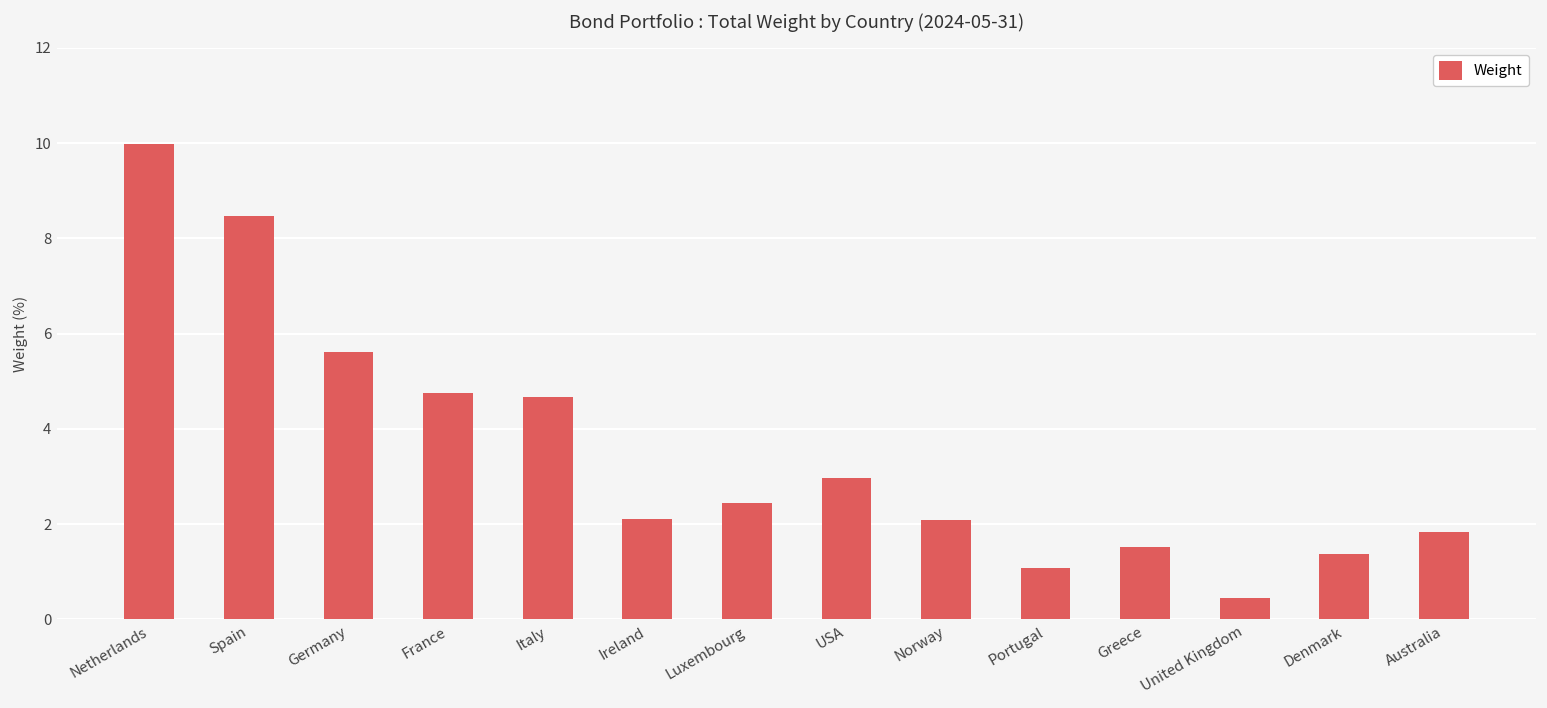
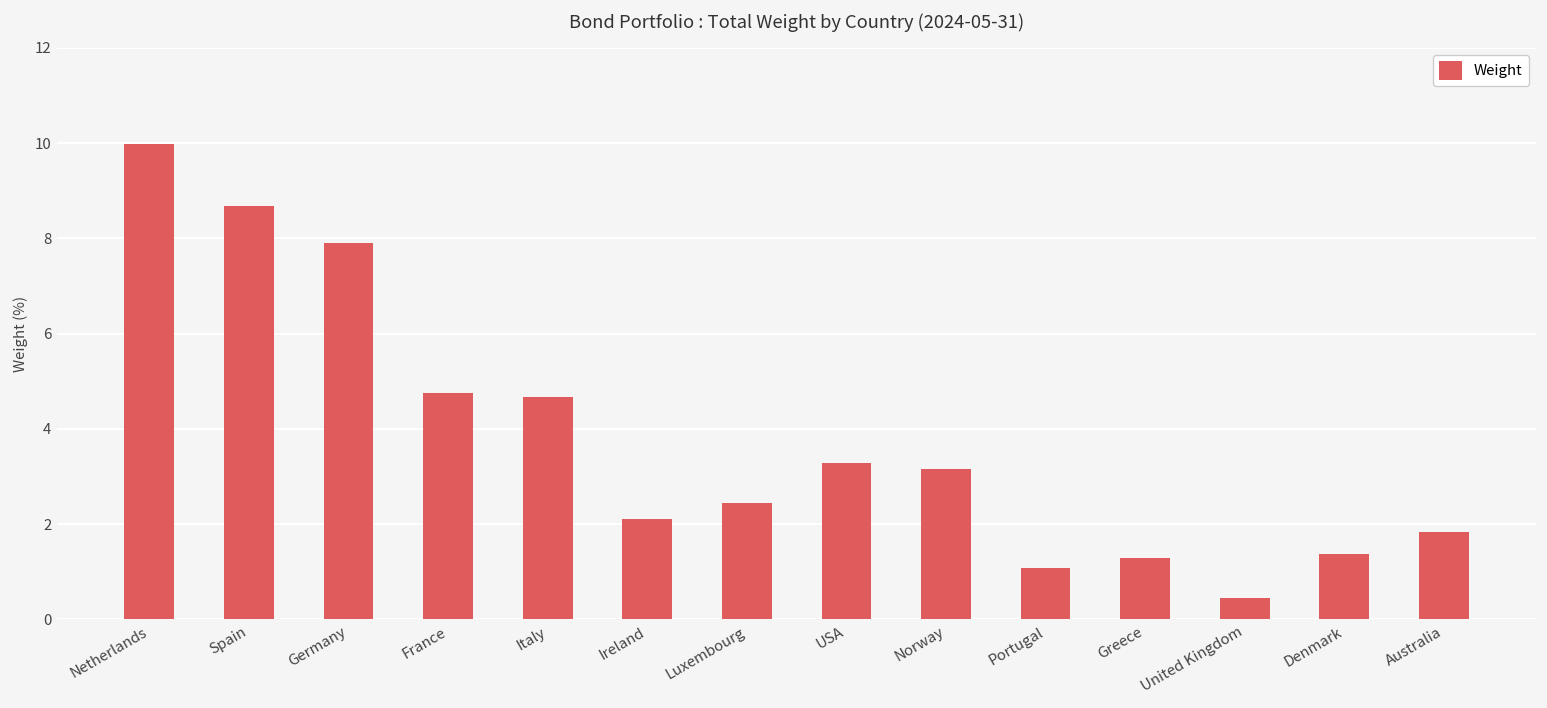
Spain: 8.5 -> 8.7
Germany: 5.6 -> 7.9
USA: 3.0 -> 3.3
Norway: 2.1 -> 3.2
Greece: 1.5 -> 1.3
